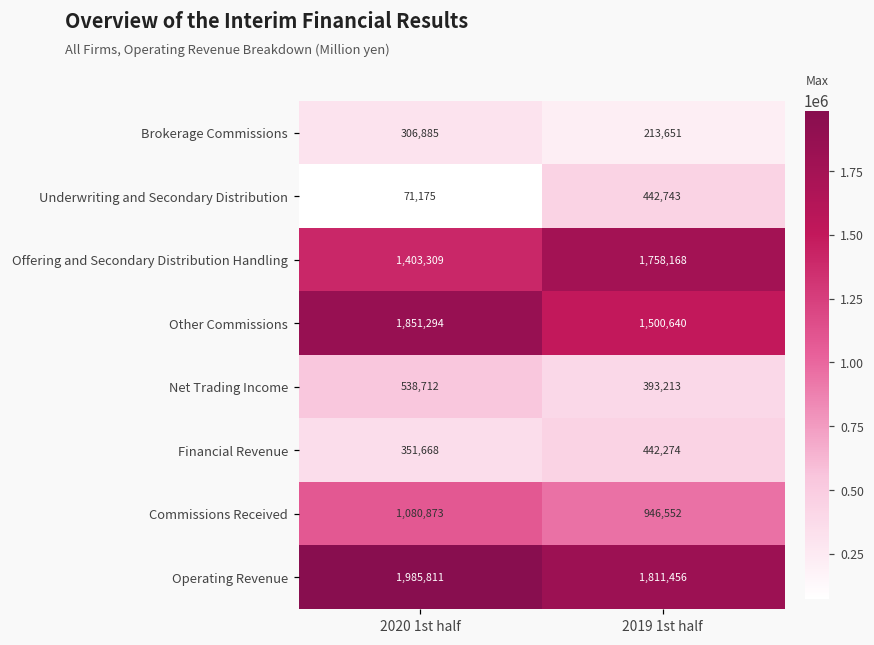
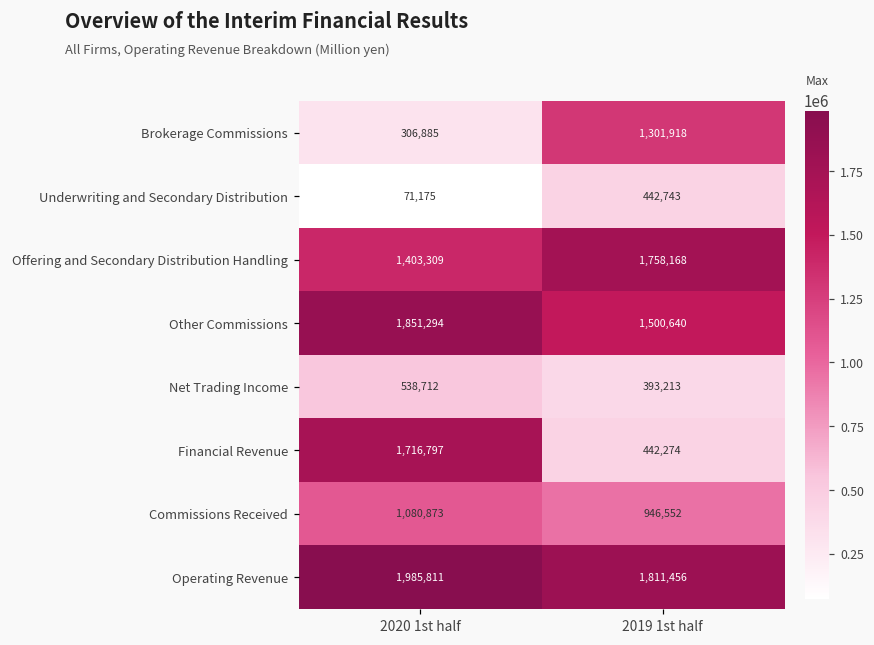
Brokerage Commissions, 2019 1st half: 213,651 -> 1,301,918
Financial Revenue, 2020 1st half: 351,668 -> 1,716,797
